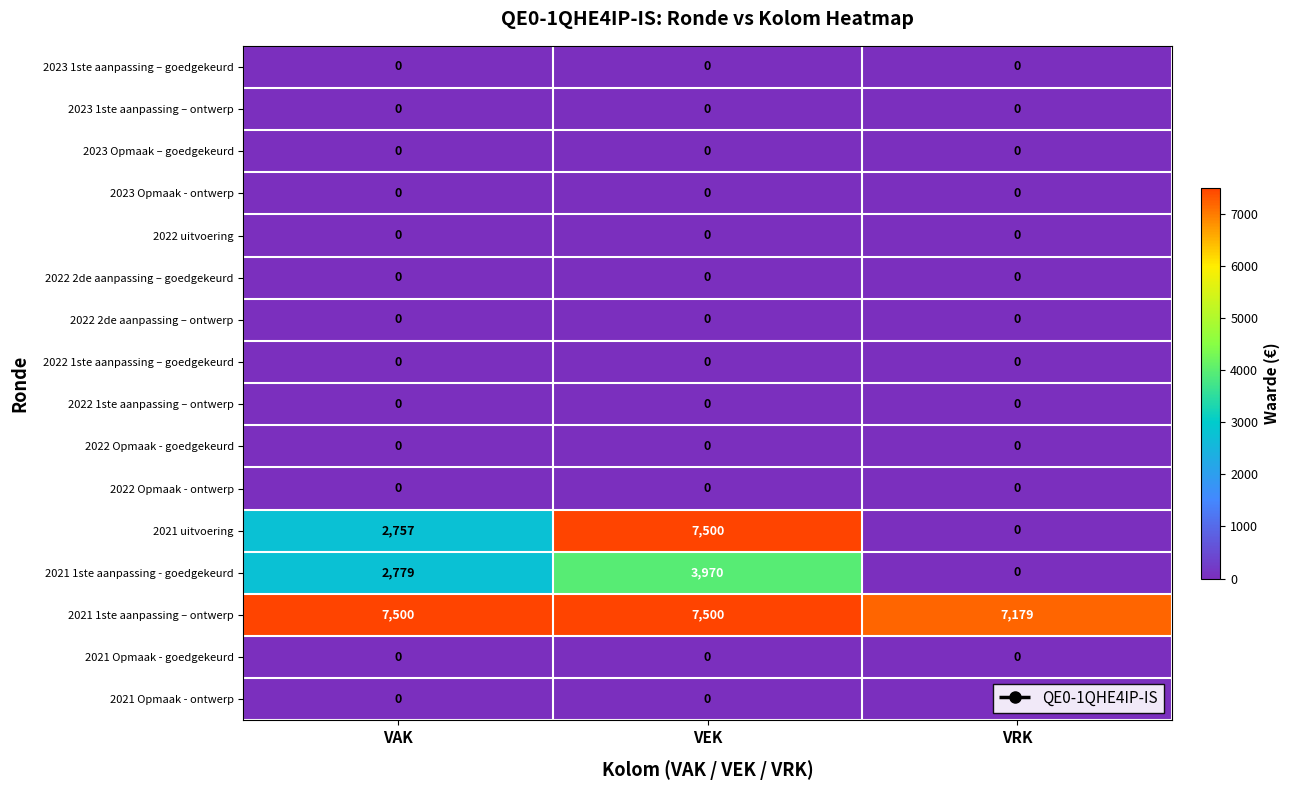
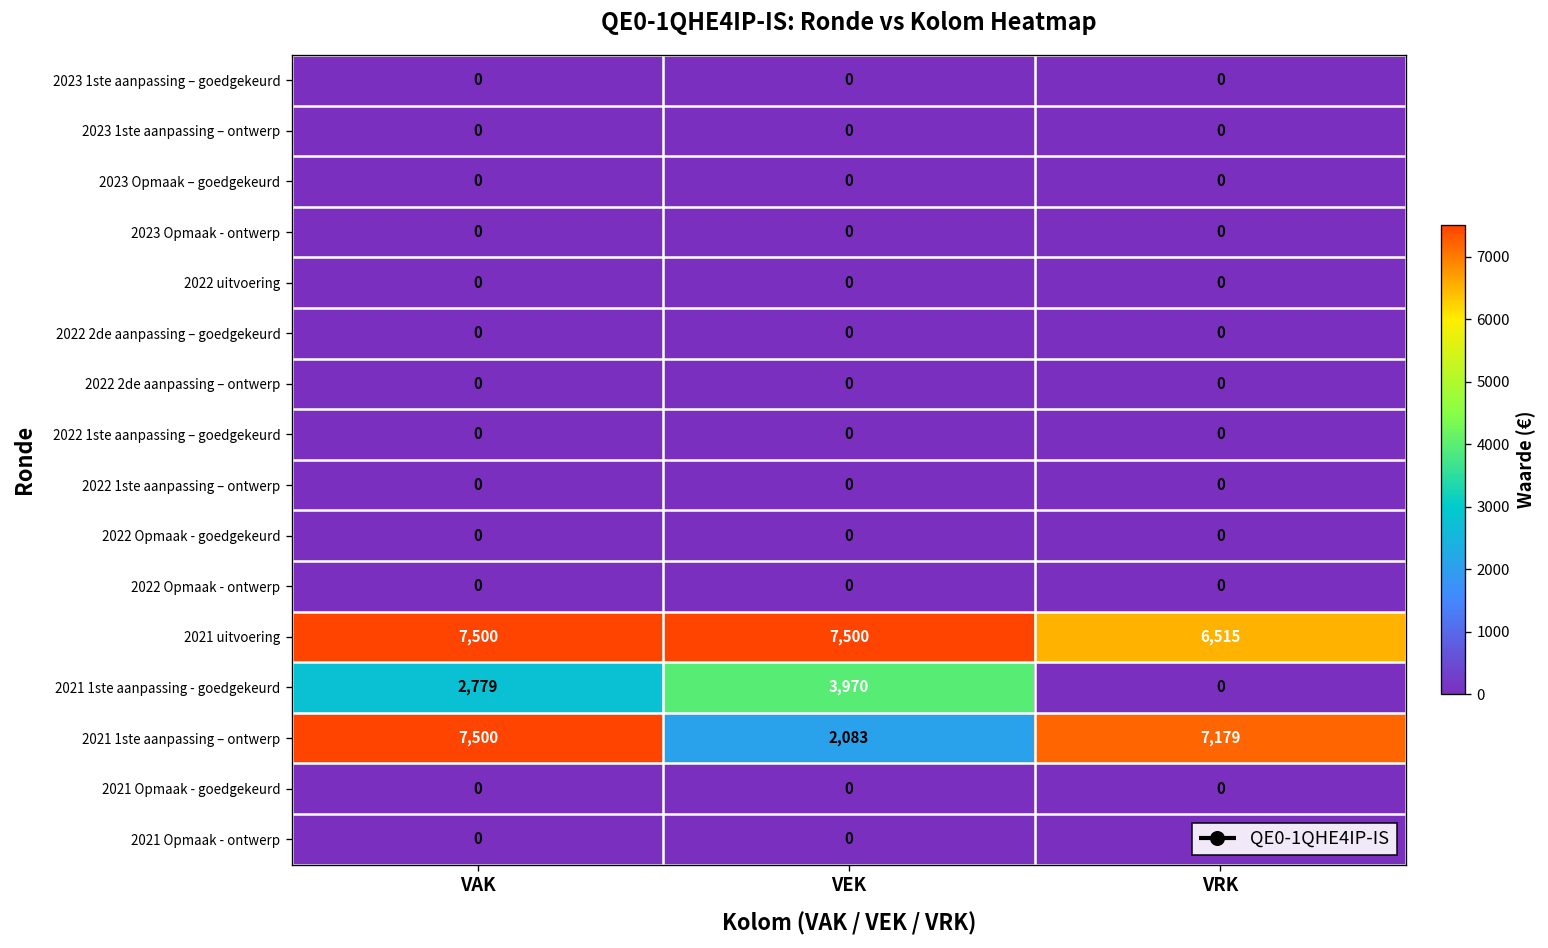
2021 uitvoering, VAK: 2,757 -> 7,500
2021 uitvoering, VRK: 0 -> 6,515
2021 1ste aanpassing – ontwerp, VEK: 7,500 -> 2,083
